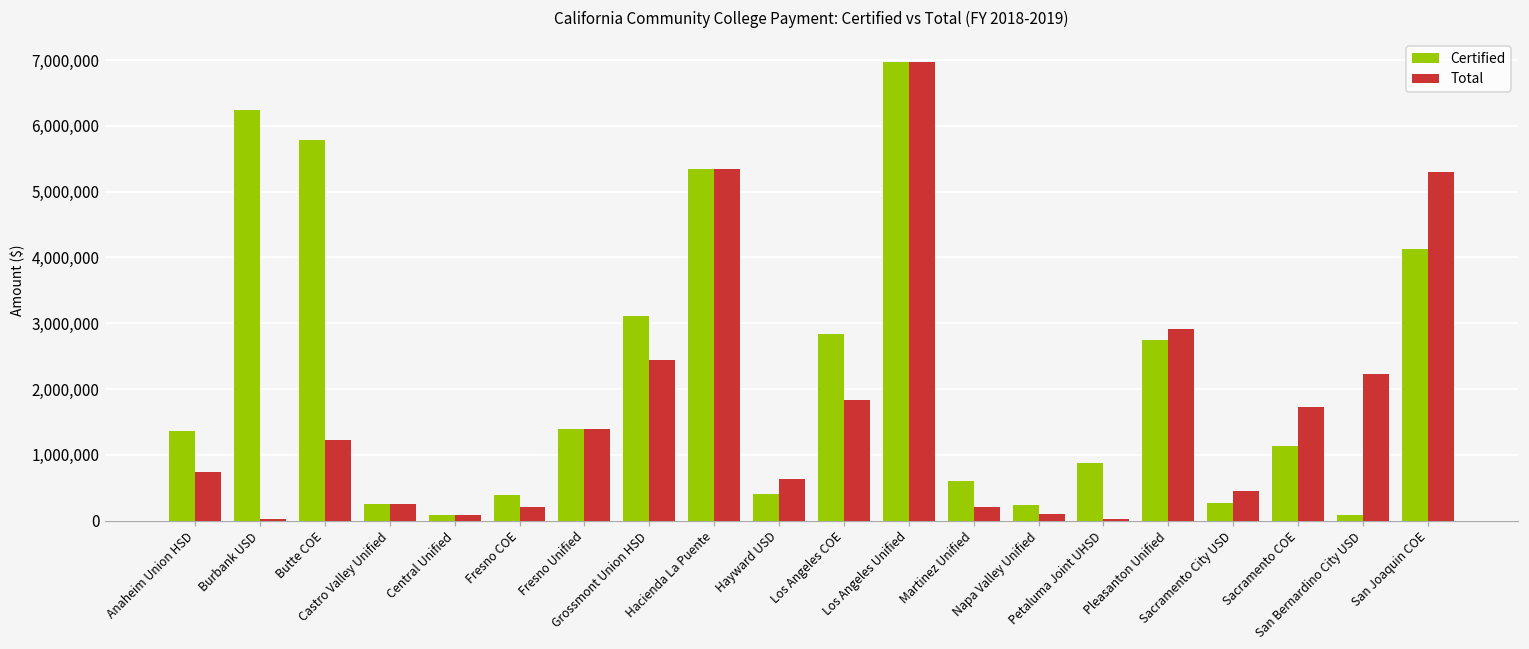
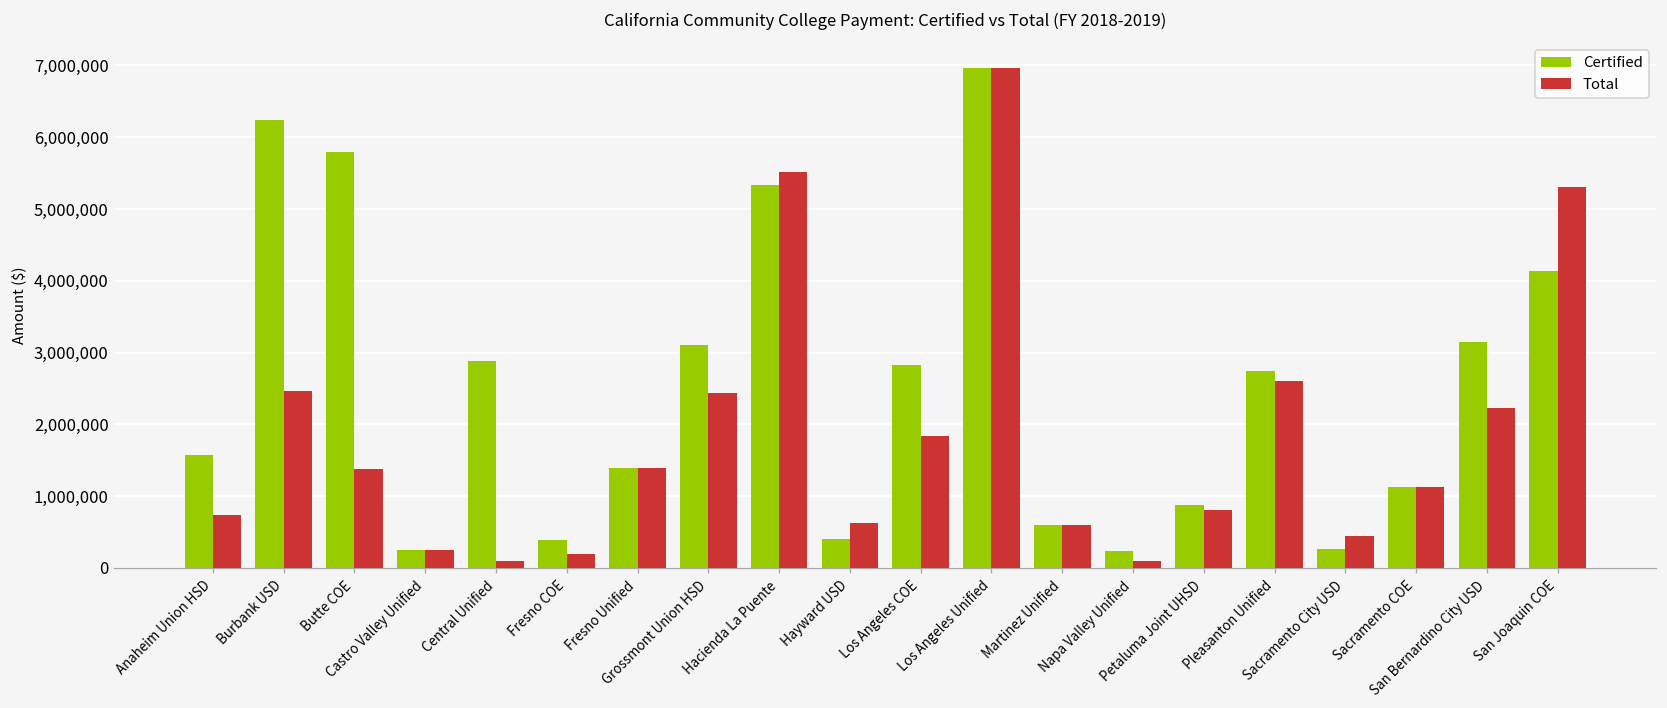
Certified, Anaheim Union HSD: 1,400,000 -> 1,600,000
Total, Burbank USD: 0 -> 2,500,000
Total, Butte COE: 1,200,000 -> 1,400,000
Certified, Central Unified: 100,000 -> 2,900,000
Total, Hacienda La Puente: 5,300,000 -> 5,500,000
Total, Martinez Unified: 200,000 -> 600,000
Total, Petaluma Joint UHSD: 0 -> 800,000
Total, Pleasanton Unified: 2,900,000 -> 2,600,000
Total, Sacramento COE: 1,700,000 -> 1,100,000
Certified, San Bernardino City USD: 100,000 -> 3,100,000
